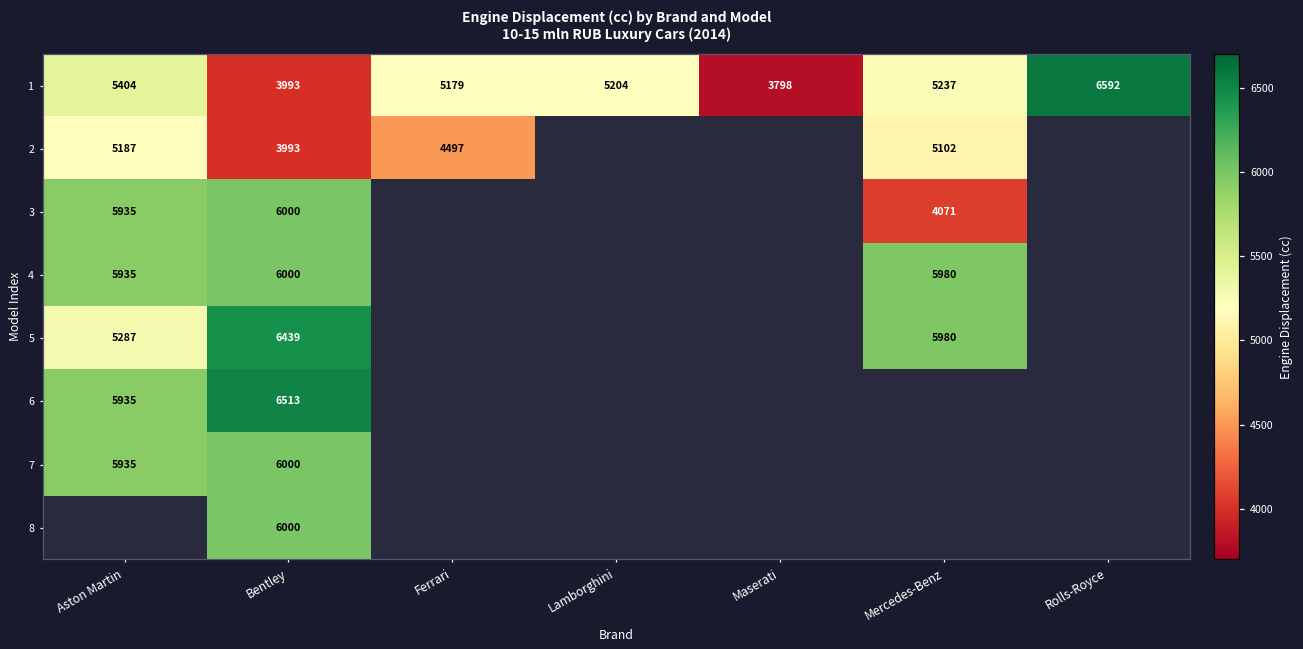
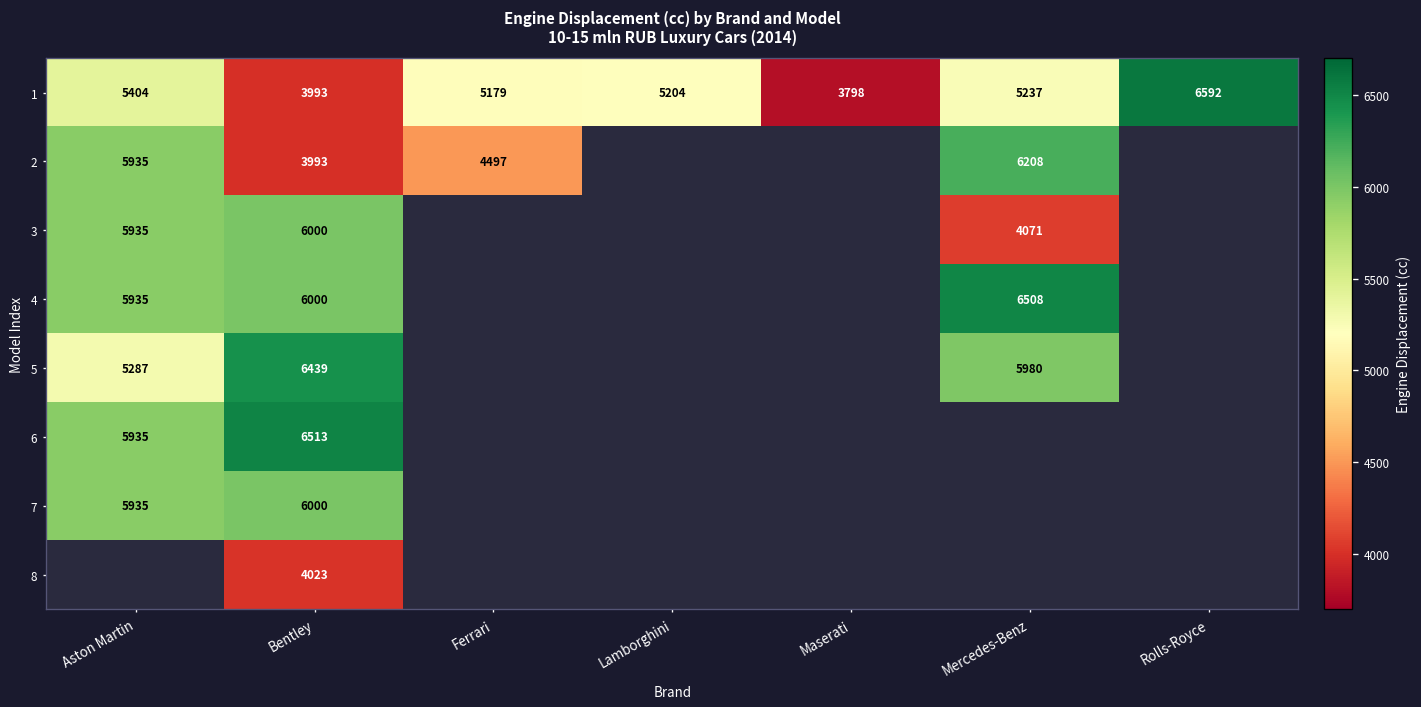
2, Aston Martin: 5187 -> 5935
2, Mercedes-Benz: 5102 -> 6208
4, Mercedes-Benz: 5980 -> 6508
8, Bentley: 6000 -> 4023
